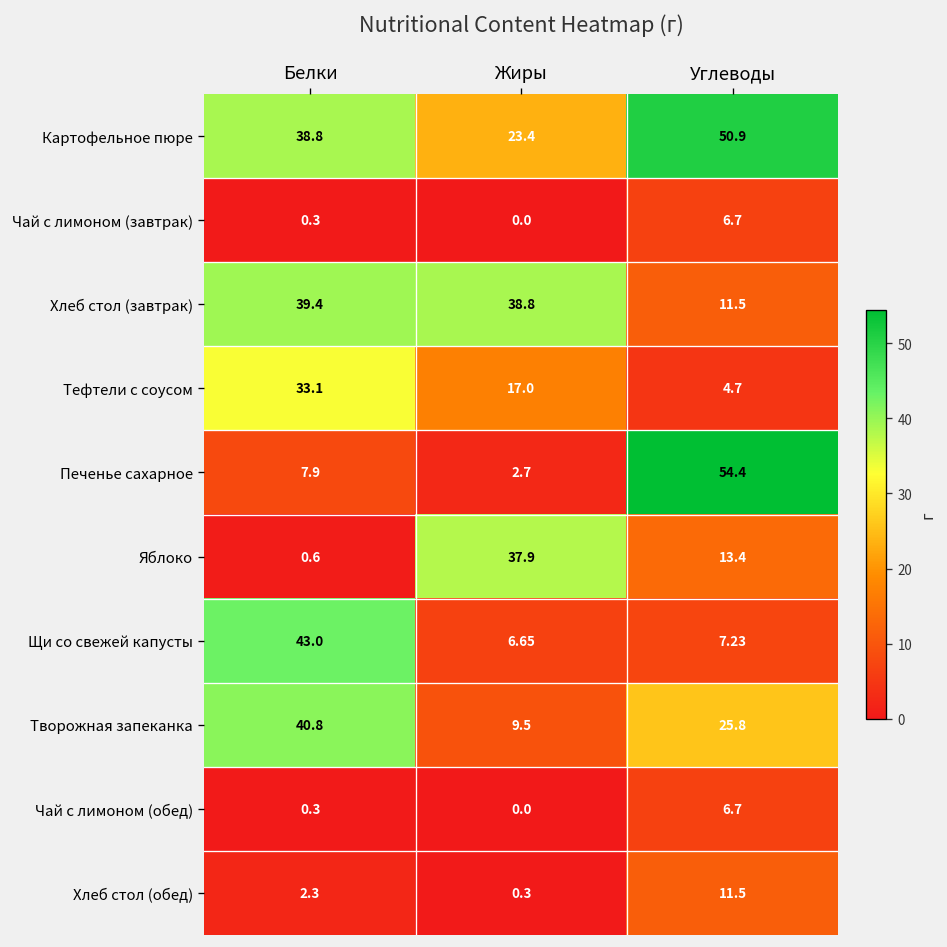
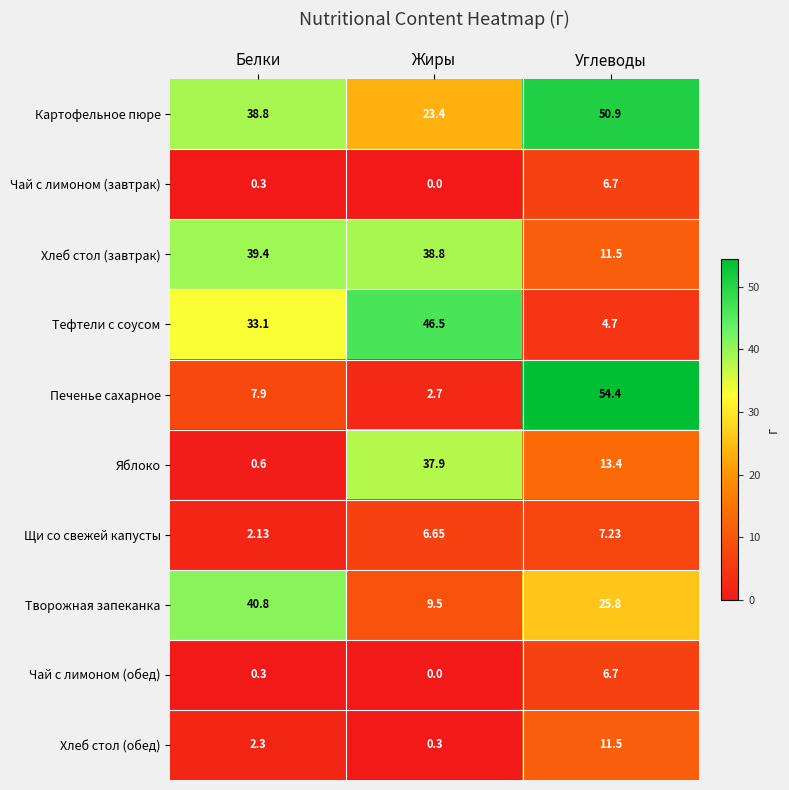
Тефтели с соусом, Жиры: 17.0 -> 46.5
Щи со свежей капусты, Белки: 43.0 -> 2.13
